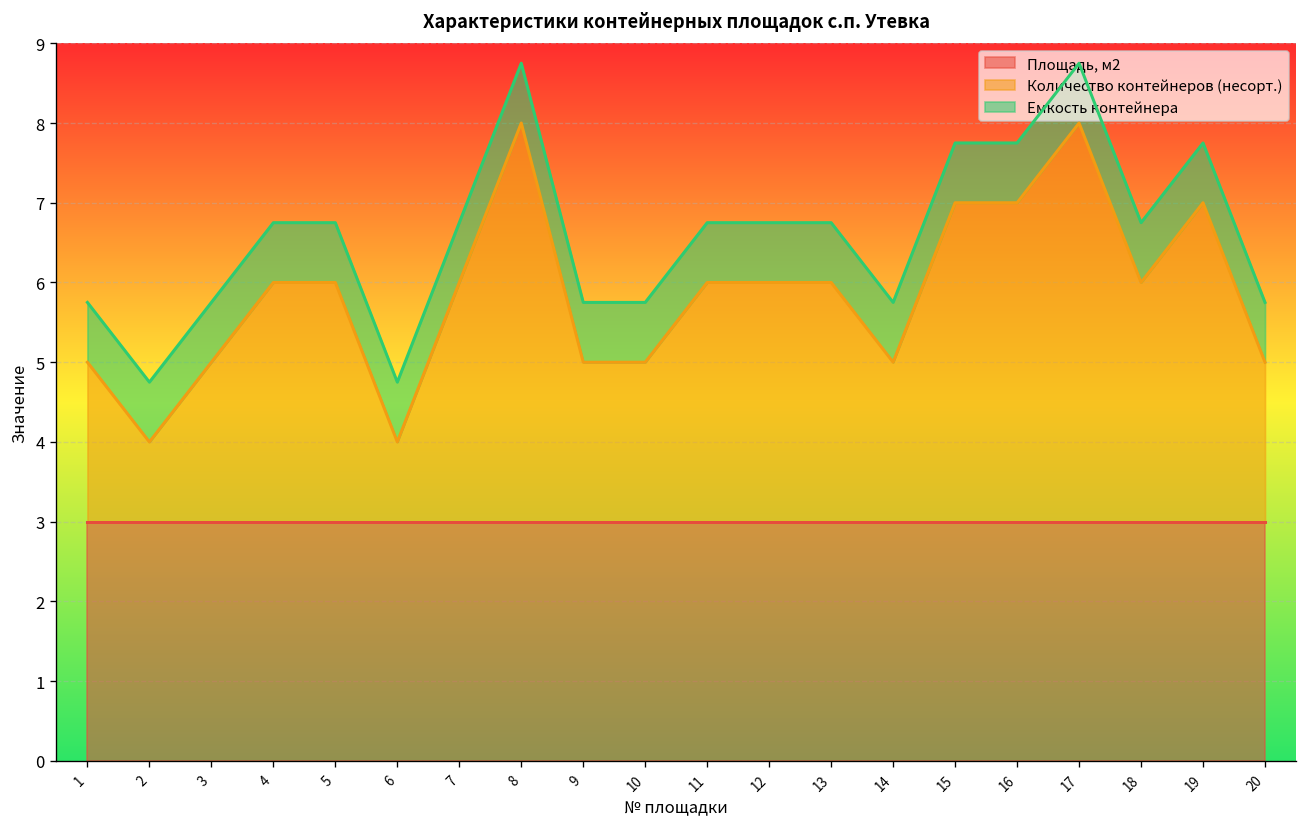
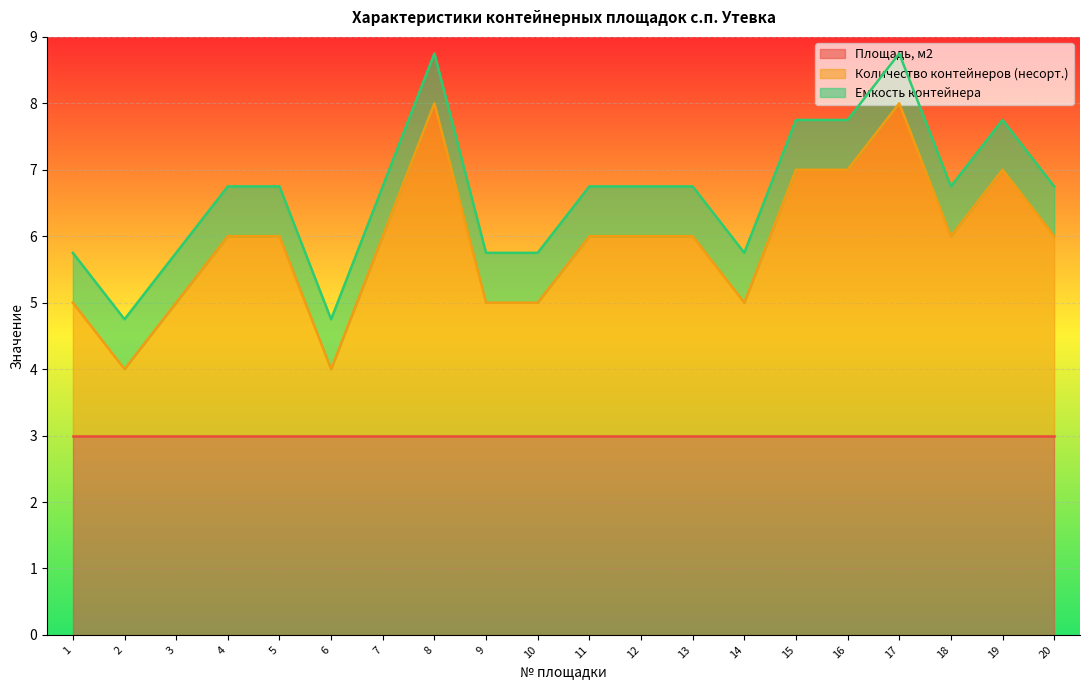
Количество контейнеров (несорт.), 20: 5.0 -> 6.0
